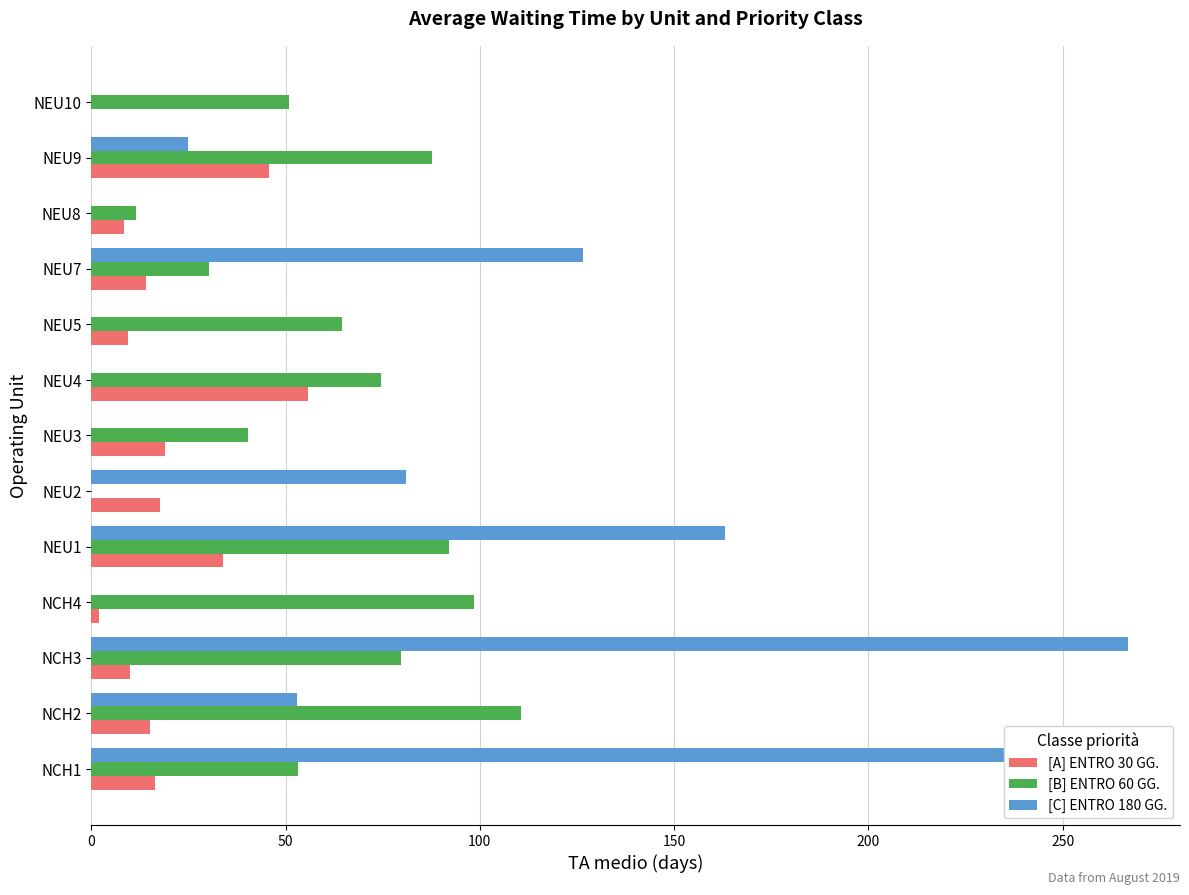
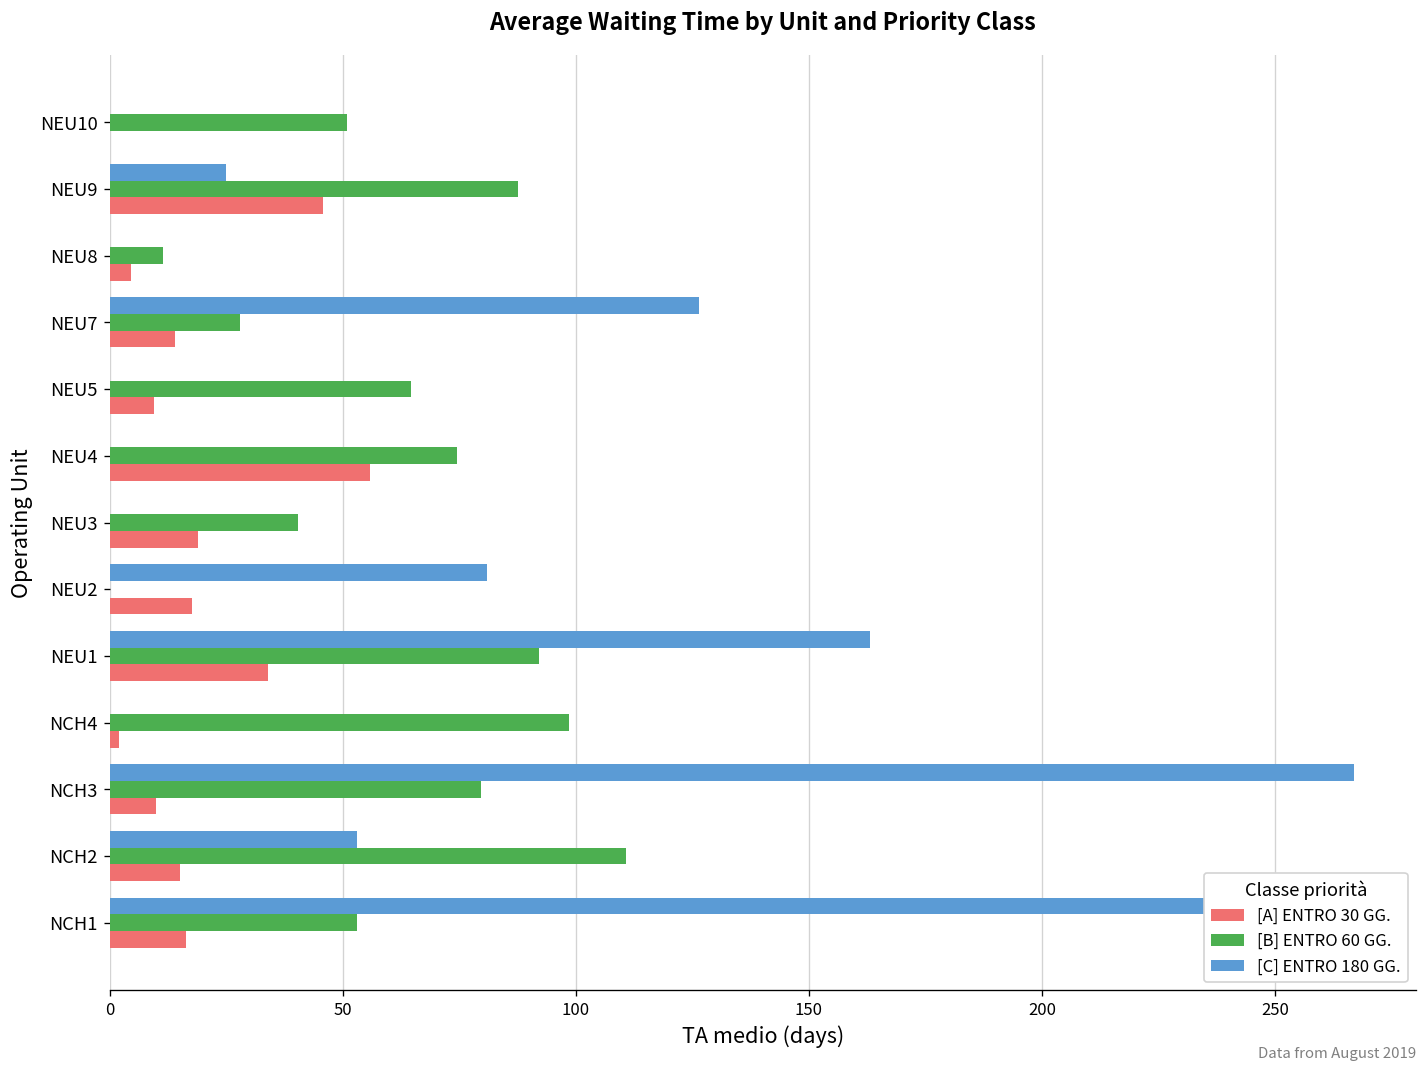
[A] ENTRO 30 GG., NEU8: 8 -> 5
[B] ENTRO 60 GG., NEU7: 30 -> 28
